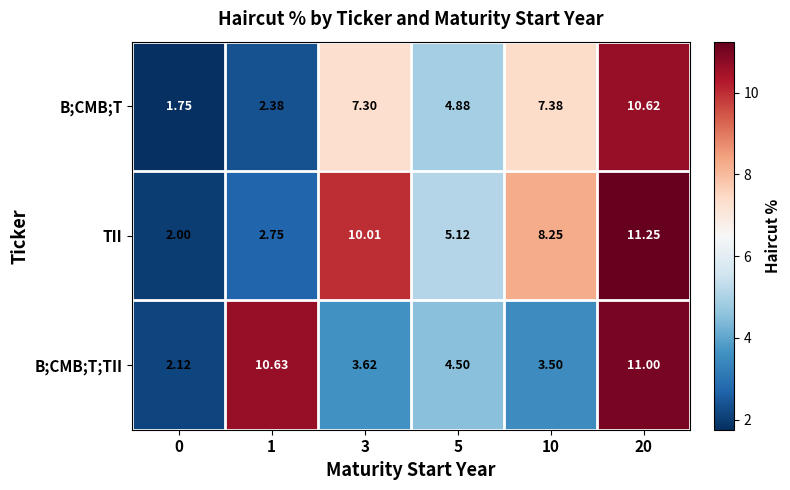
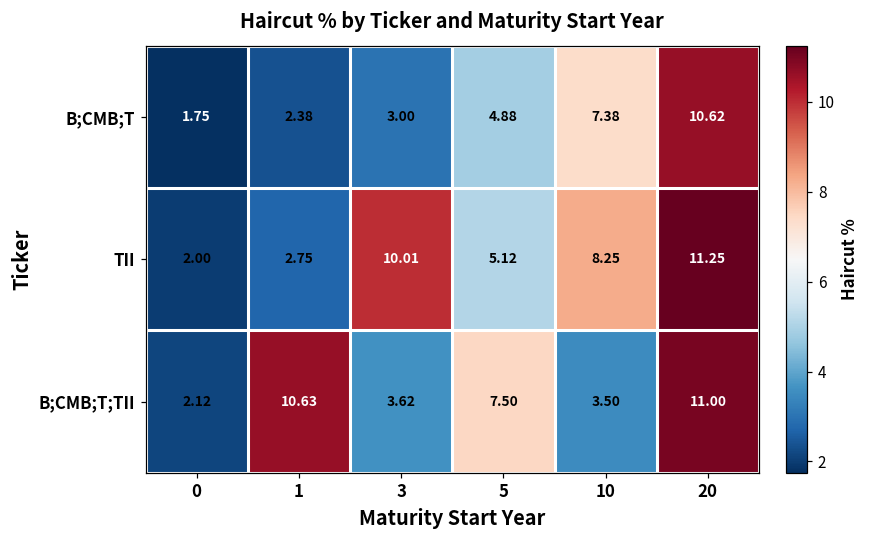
B;CMB;T, 3: 7.30 -> 3.00
B;CMB;T;TII, 5: 4.50 -> 7.50
